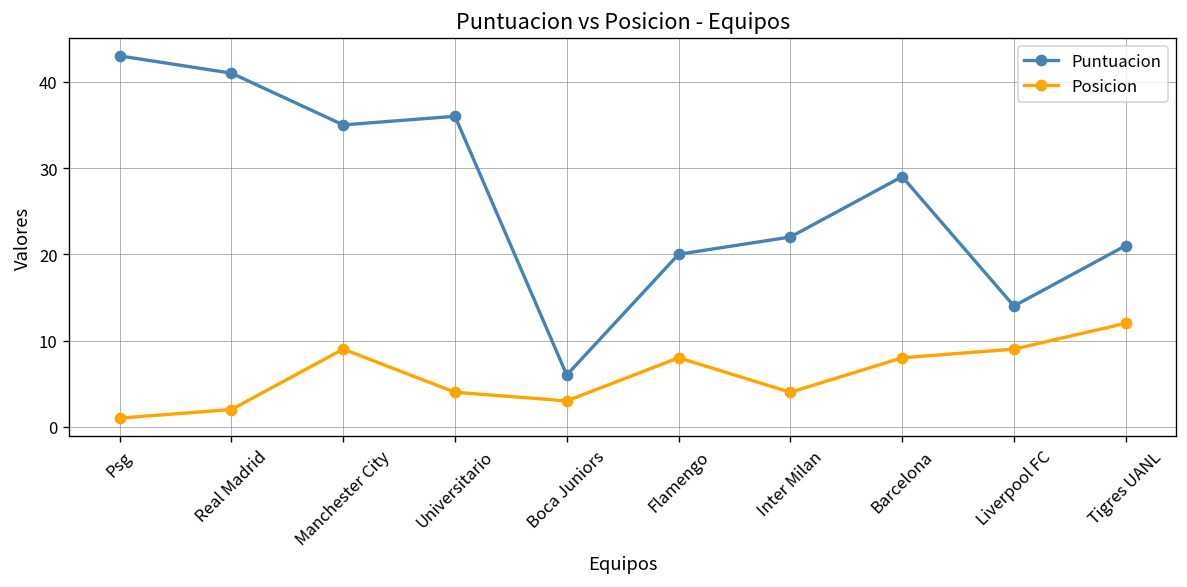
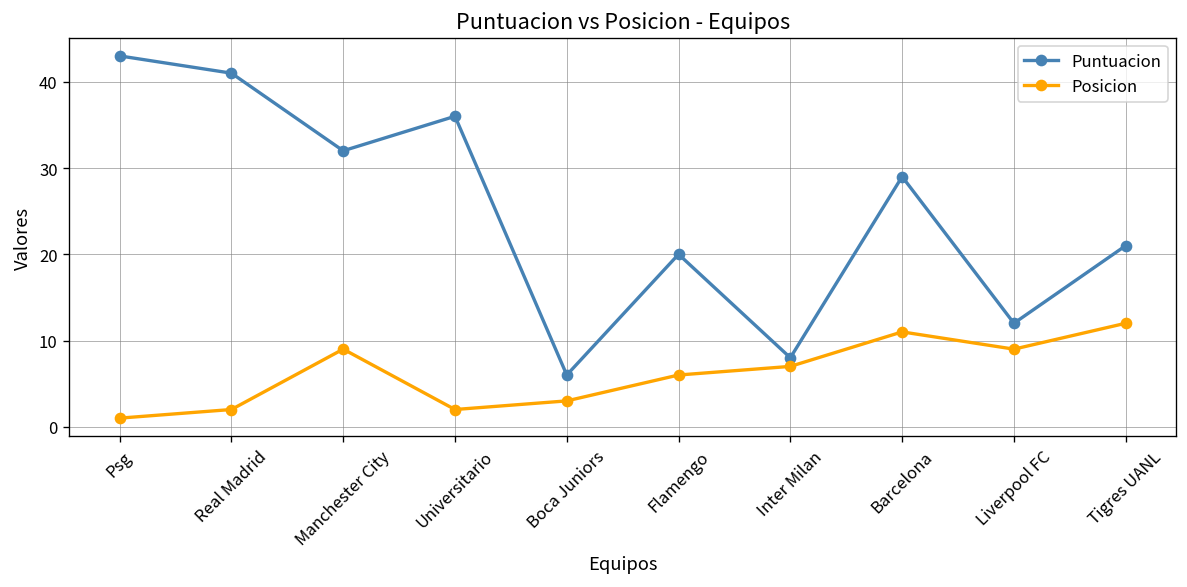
Puntuacion, Manchester City: 35 -> 32
Posicion, Universitario: 4 -> 2
Posicion, Flamengo: 8 -> 6
Puntuacion, Inter Milan: 22 -> 8
Posicion, Inter Milan: 4 -> 7
Posicion, Barcelona: 8 -> 11
Puntuacion, Liverpool FC: 14 -> 12
